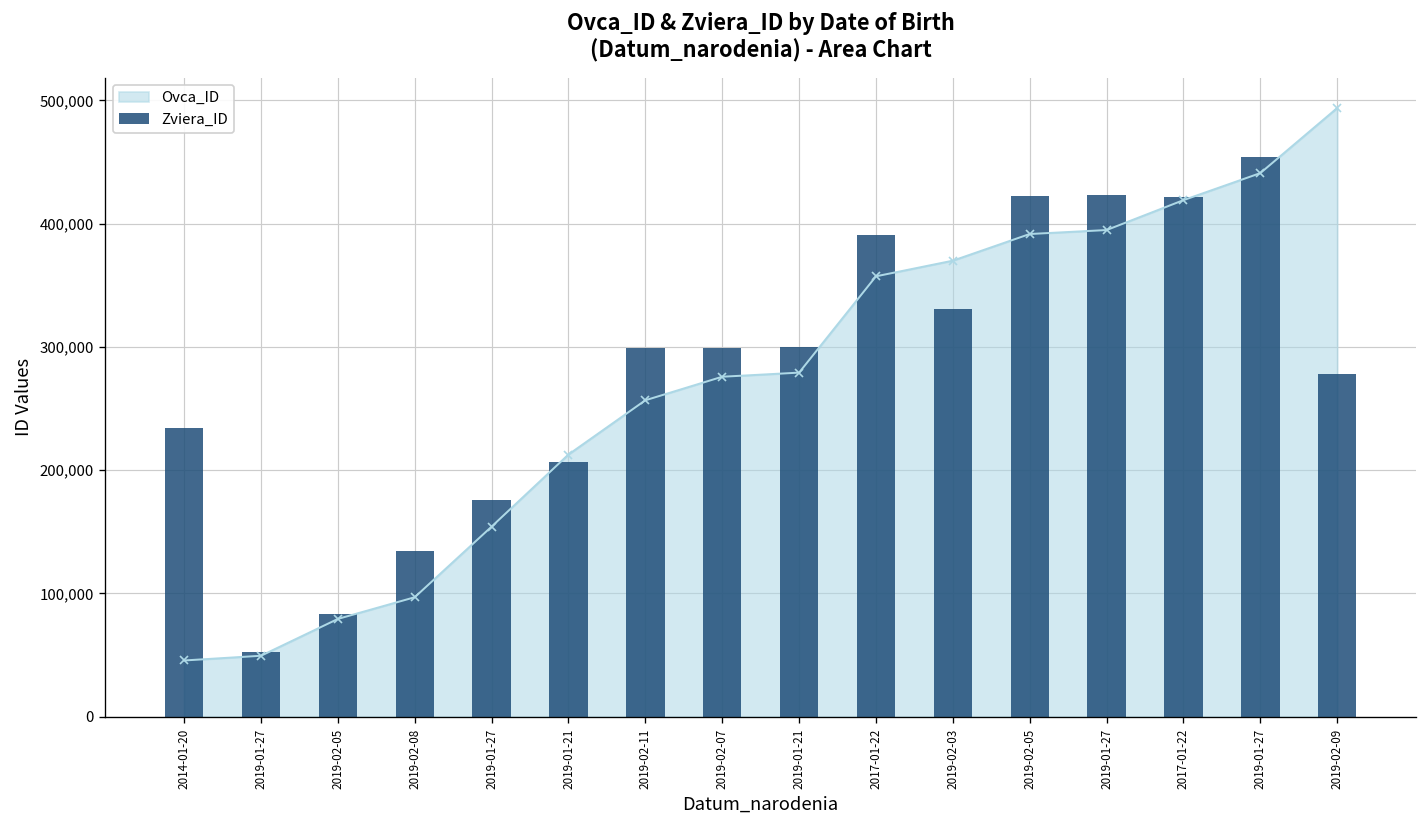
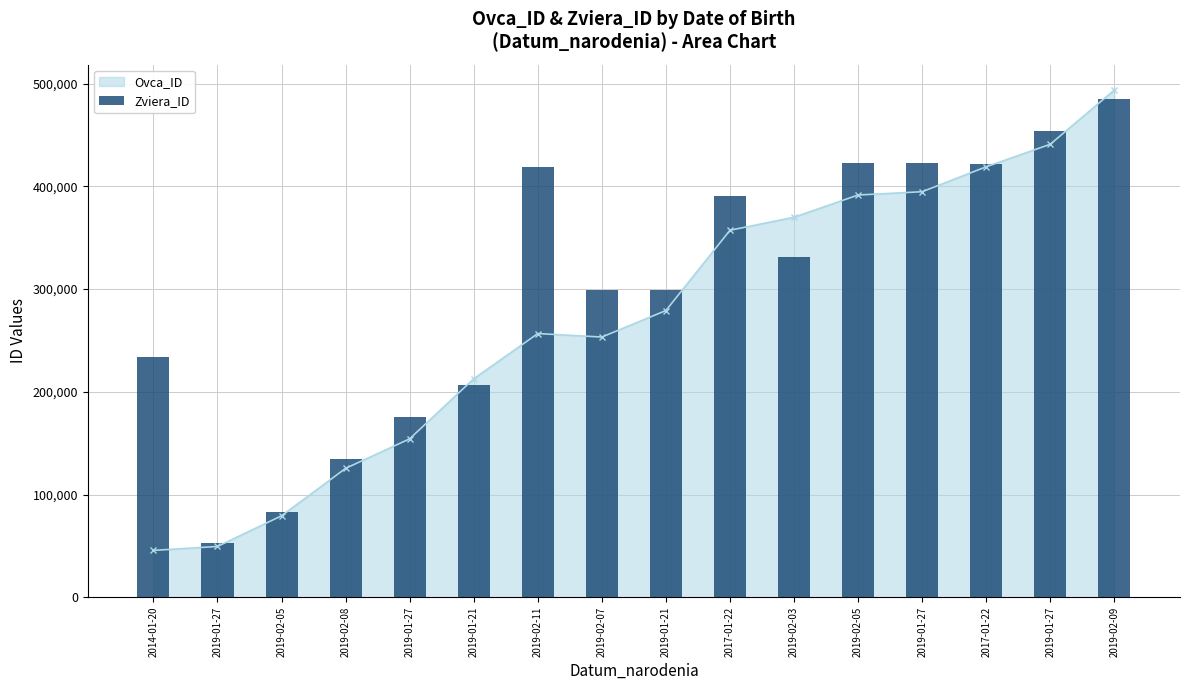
Ovca_ID, 2019-02-08: 97,000 -> 125,000
Zviera_ID, 2019-02-11: 299,000 -> 419,000
Ovca_ID, 2019-02-07: 276,000 -> 253,000
Zviera_ID, 2019-02-09: 278,000 -> 485,000
